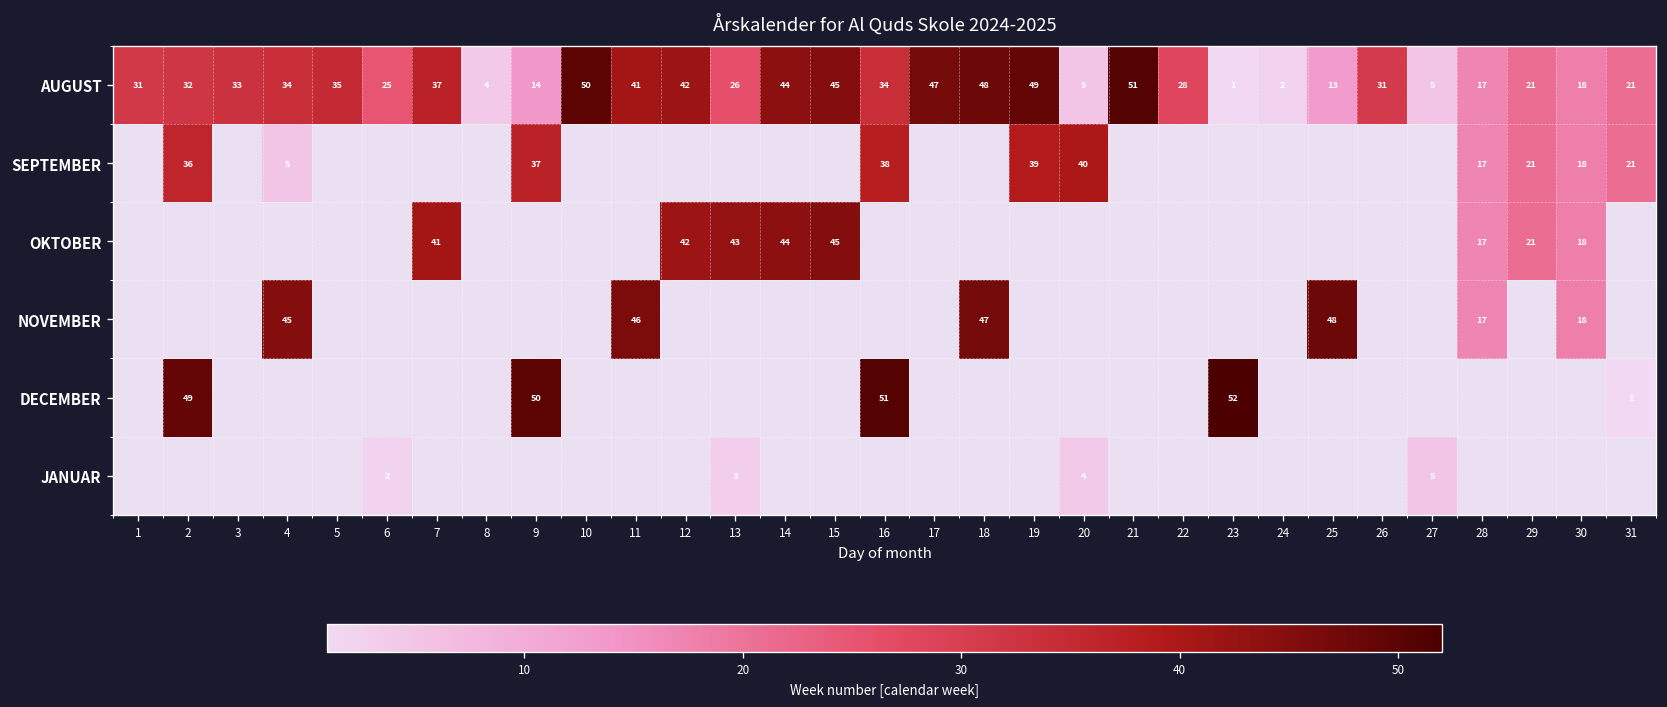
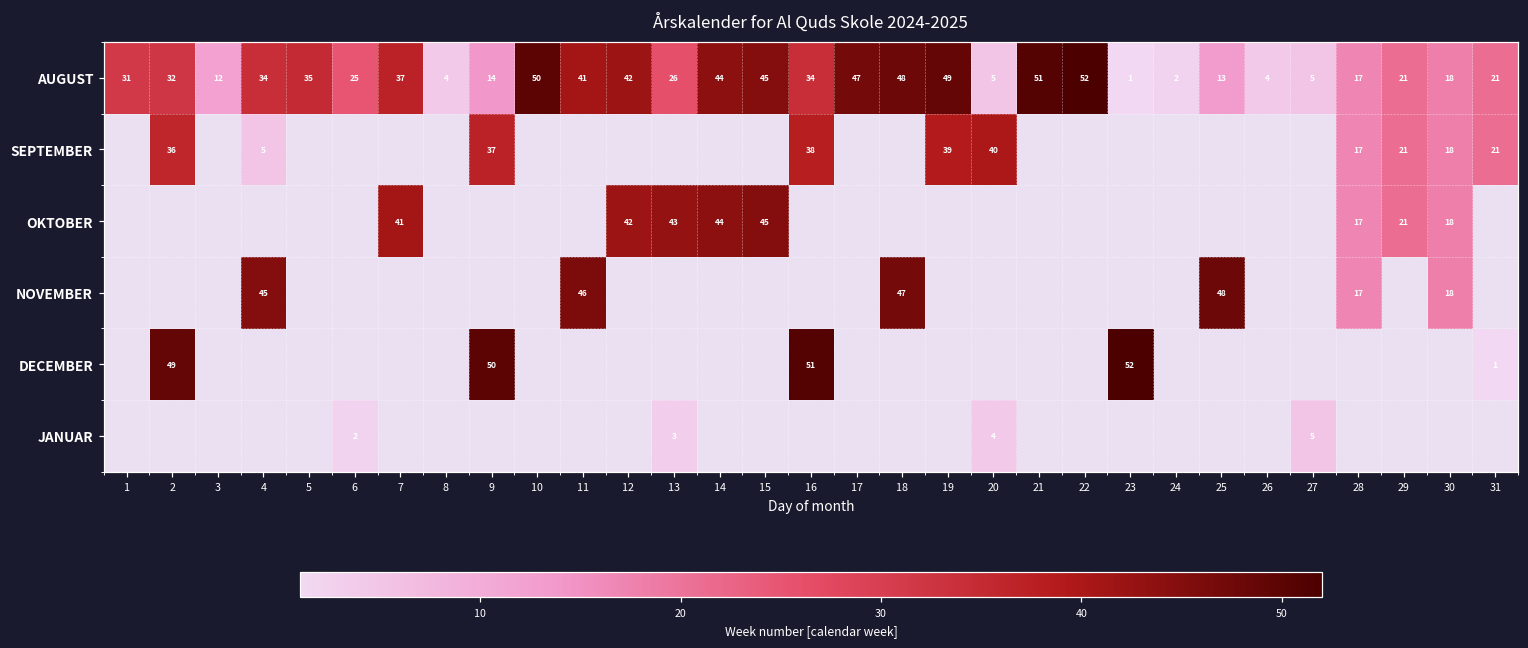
AUGUST, 3: 33 -> 12
AUGUST, 22: 28 -> 52
AUGUST, 26: 31 -> 4
